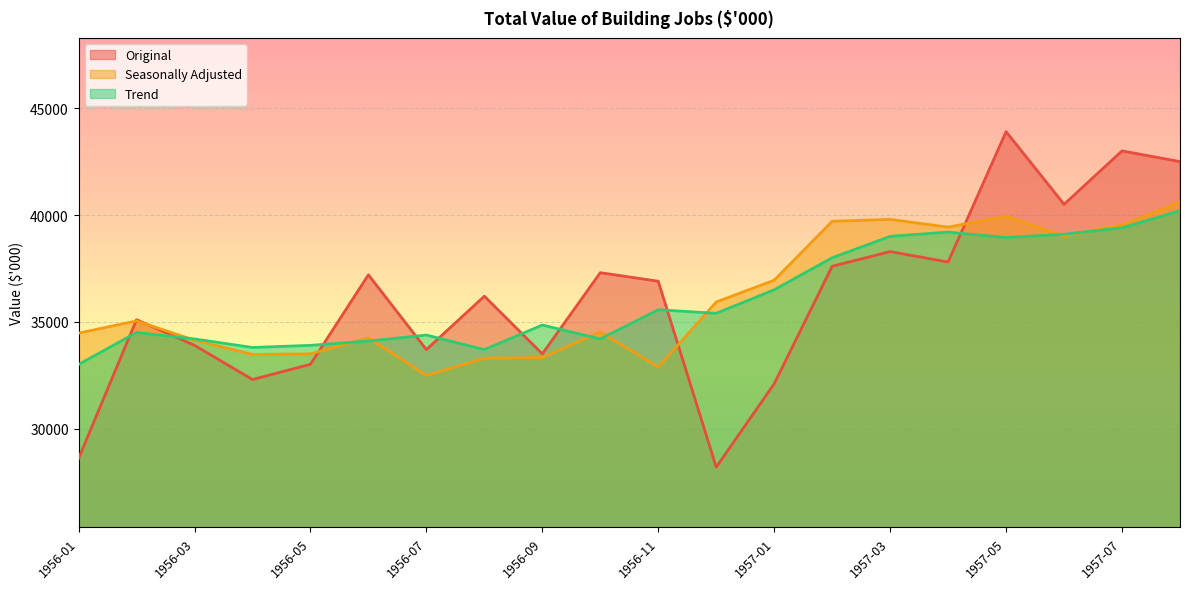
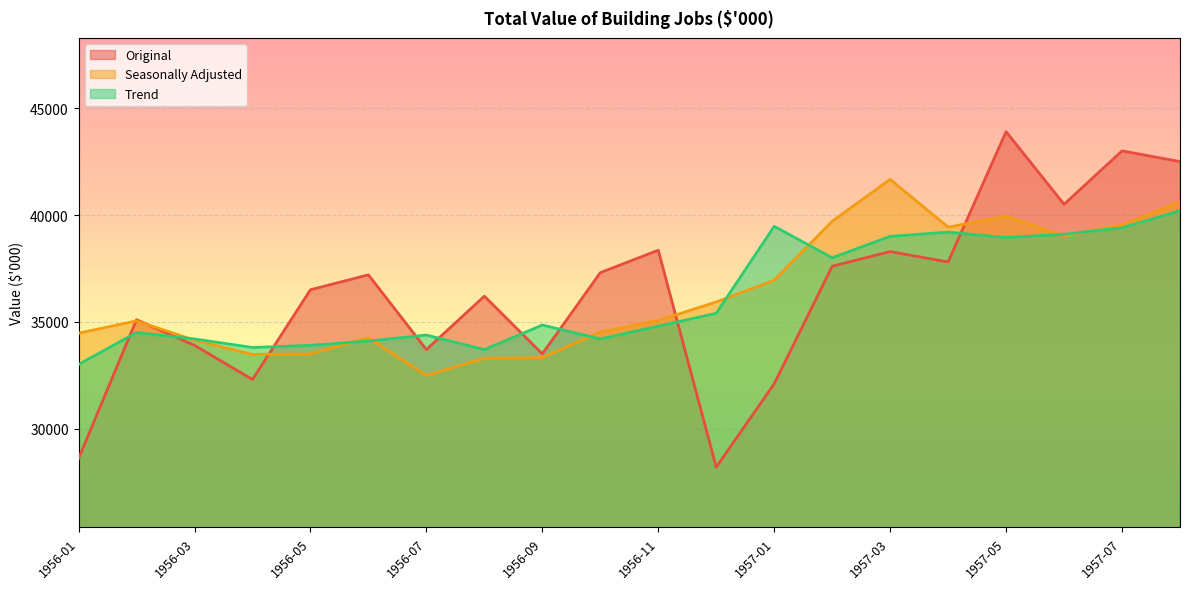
Original, 1956-05: 33000 -> 36500
Original, 1956-11: 36900 -> 38400
Seasonally Adjusted, 1956-11: 32900 -> 35100
Trend, 1956-11: 35600 -> 34800
Trend, 1957-01: 36500 -> 39500
Seasonally Adjusted, 1957-03: 39800 -> 41700
